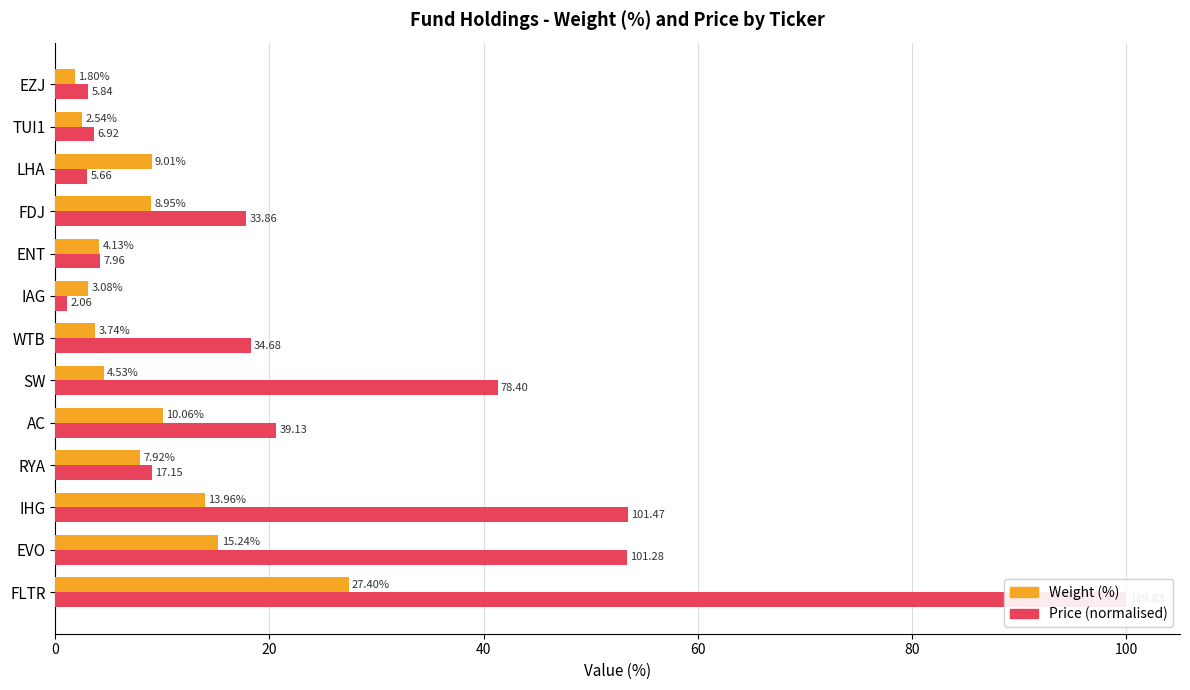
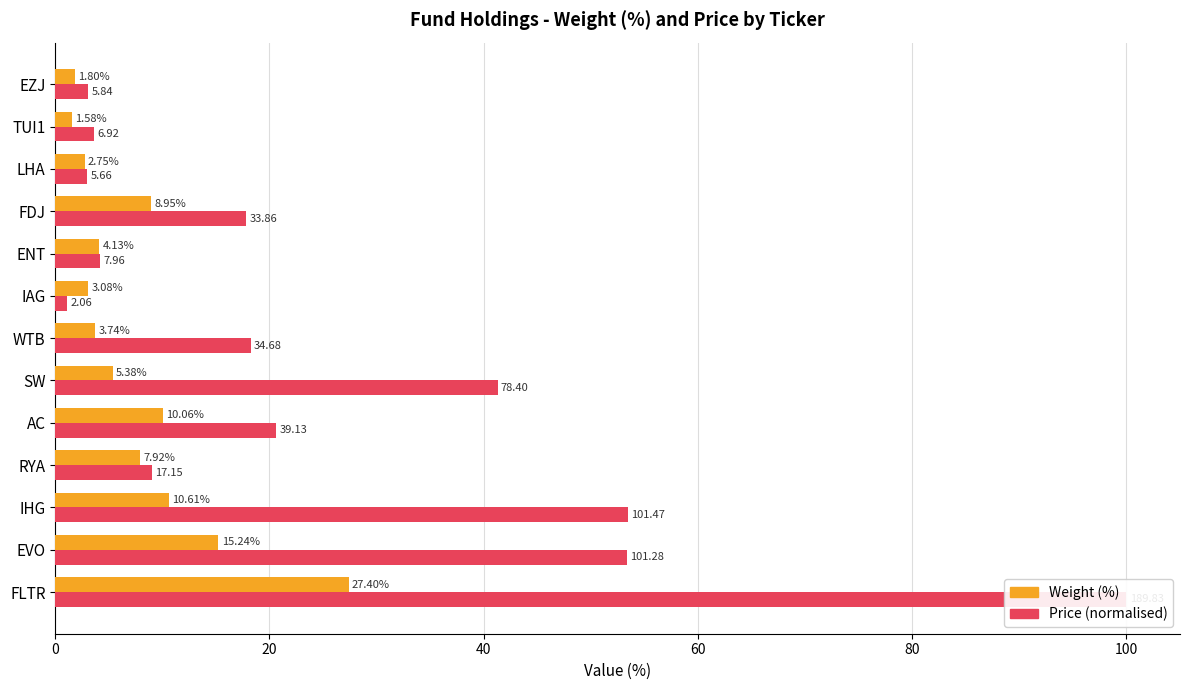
Weight (%), TUI1: 2.54% -> 1.58%
Weight (%), LHA: 9.01% -> 2.75%
Weight (%), SW: 4.53% -> 5.38%
Weight (%), IHG: 13.96% -> 10.61%
